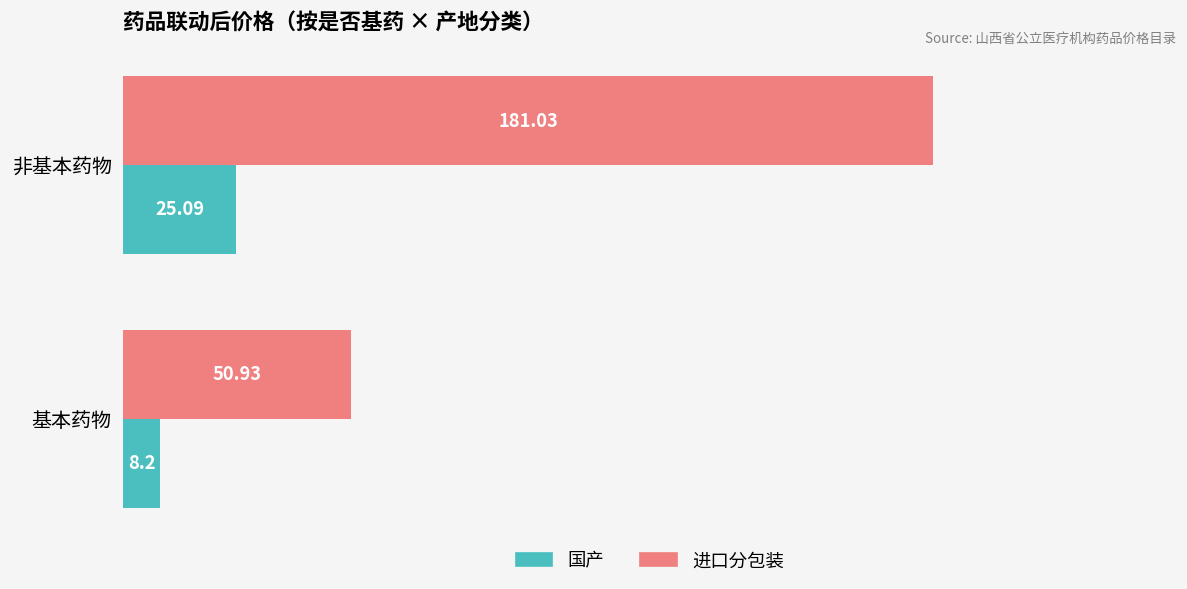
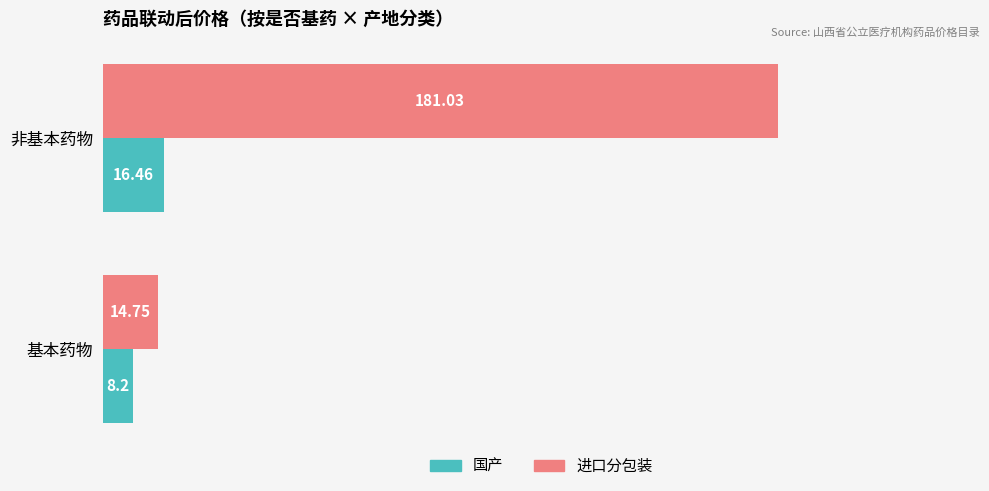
国产, 非基本药物: 25.09 -> 16.46
进口分包装, 基本药物: 50.93 -> 14.75
